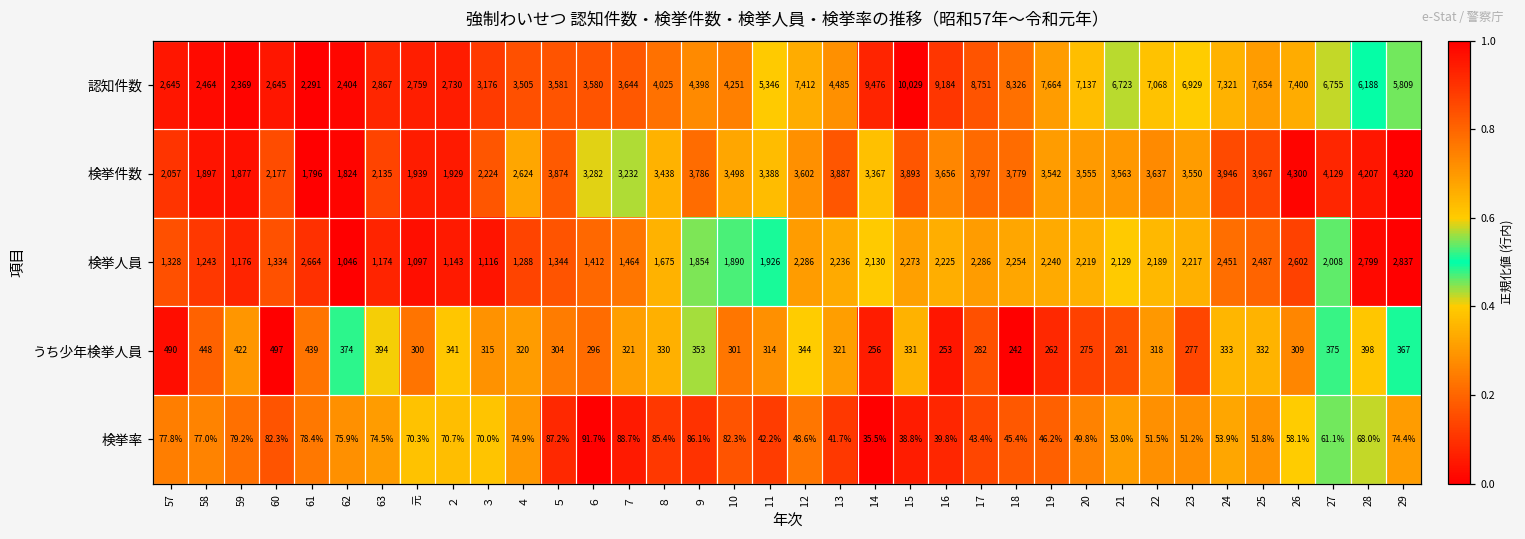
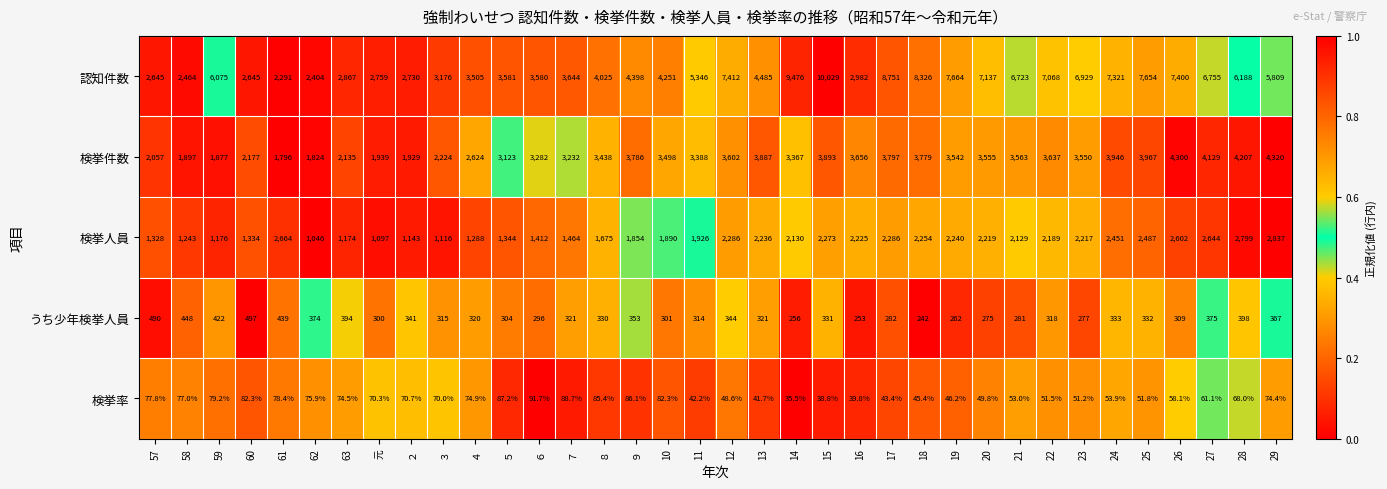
認知件数, 59: 2,369 -> 6,075
認知件数, 16: 9,184 -> 2,982
検挙件数, ５: 3,874 -> 3,123
検挙人員, 27: 2,008 -> 2,644
